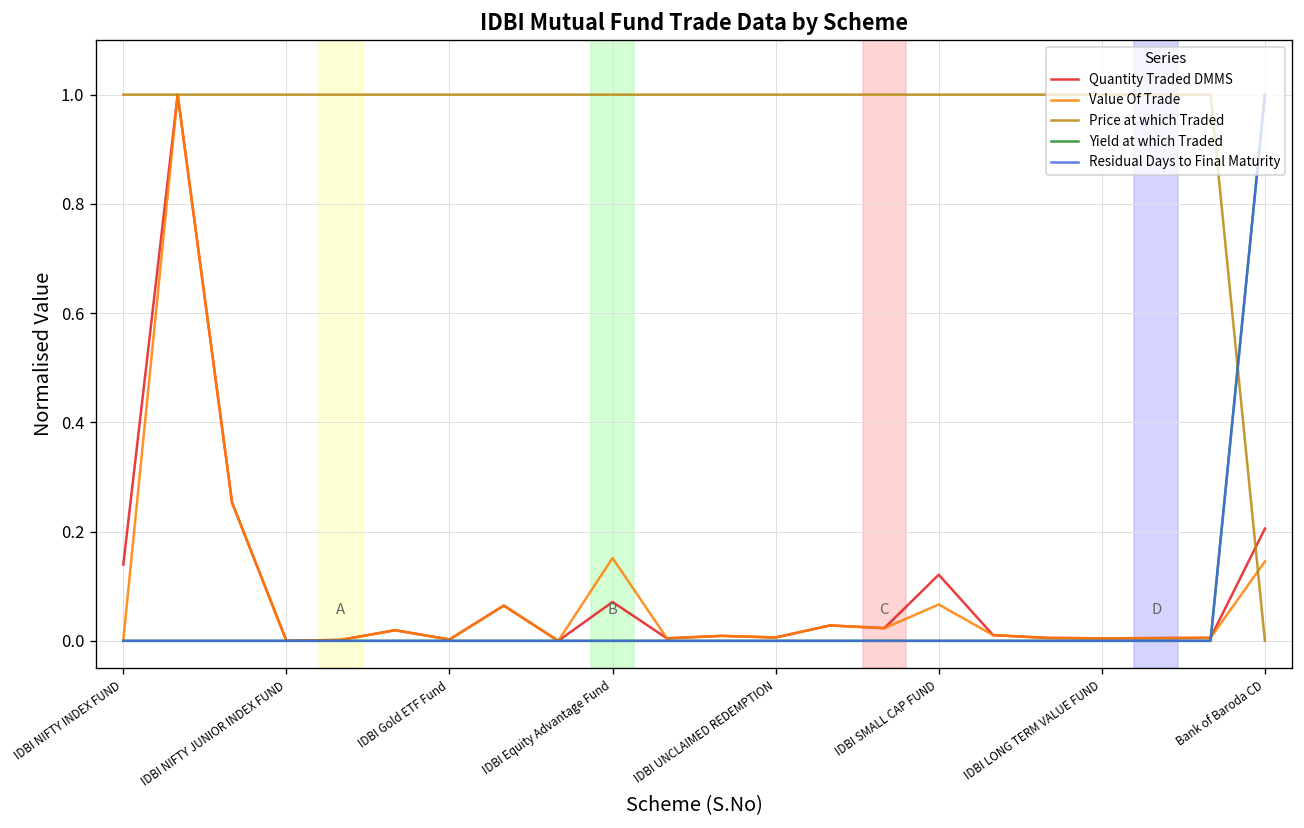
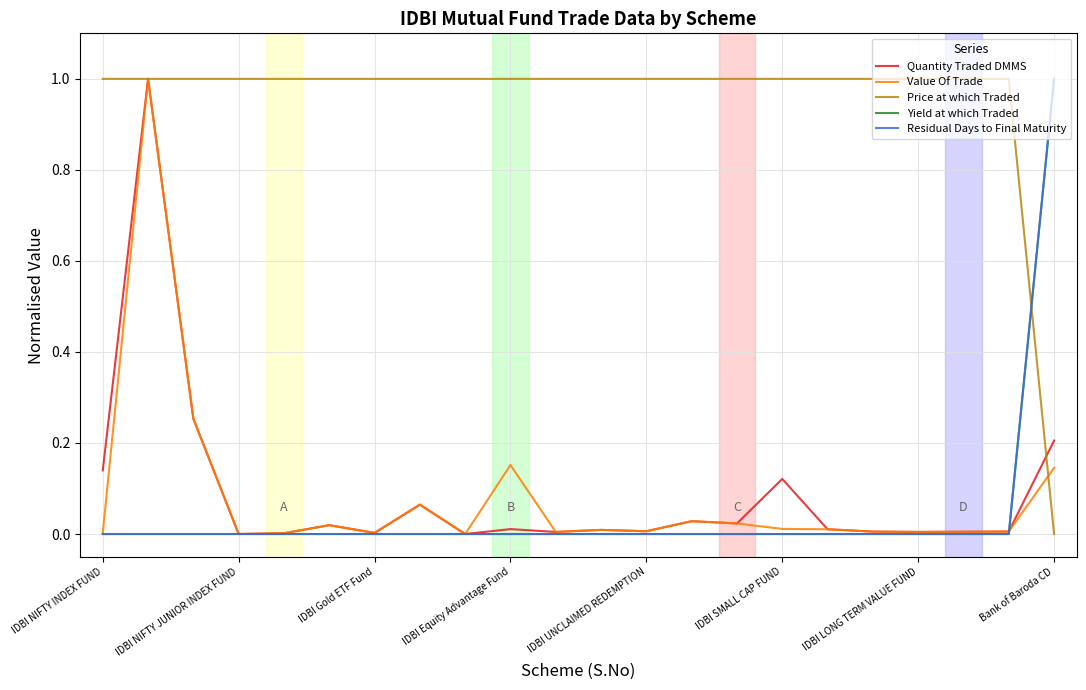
Quantity Traded DMMS, IDBI Equity Advantage Fund: 0.07 -> 0.01
Value Of Trade, IDBI SMALL CAP FUND: 0.07 -> 0.01
